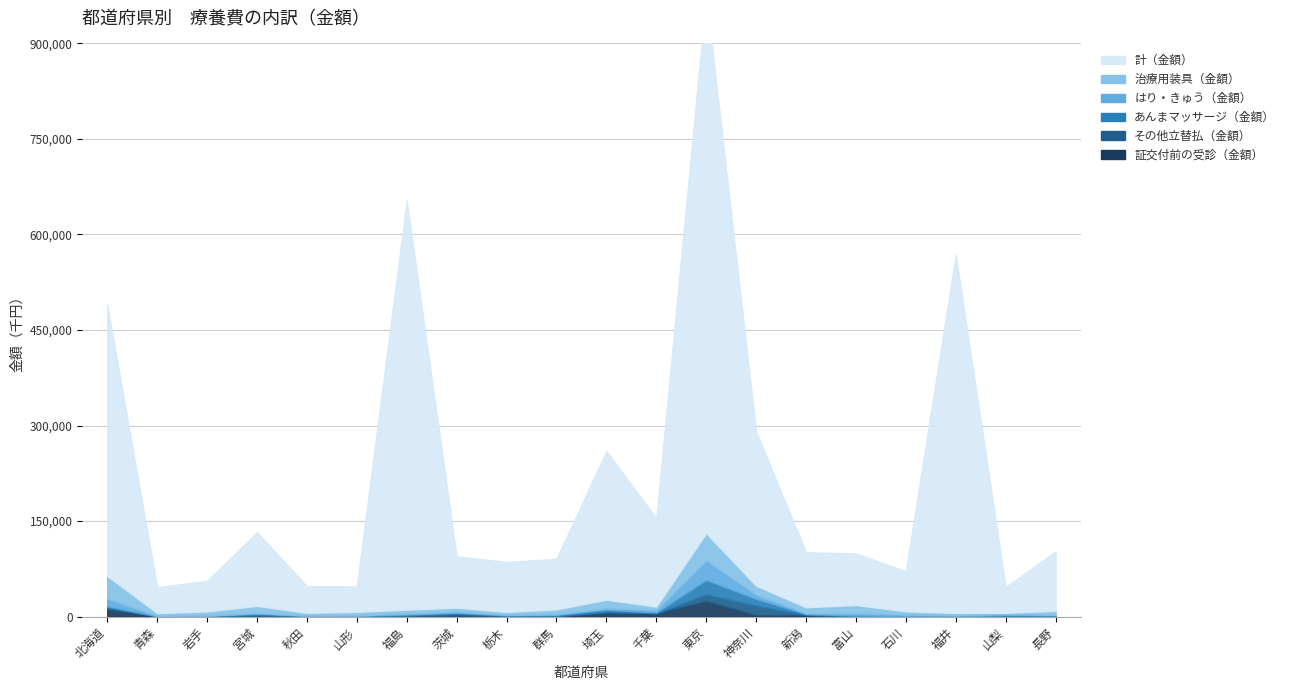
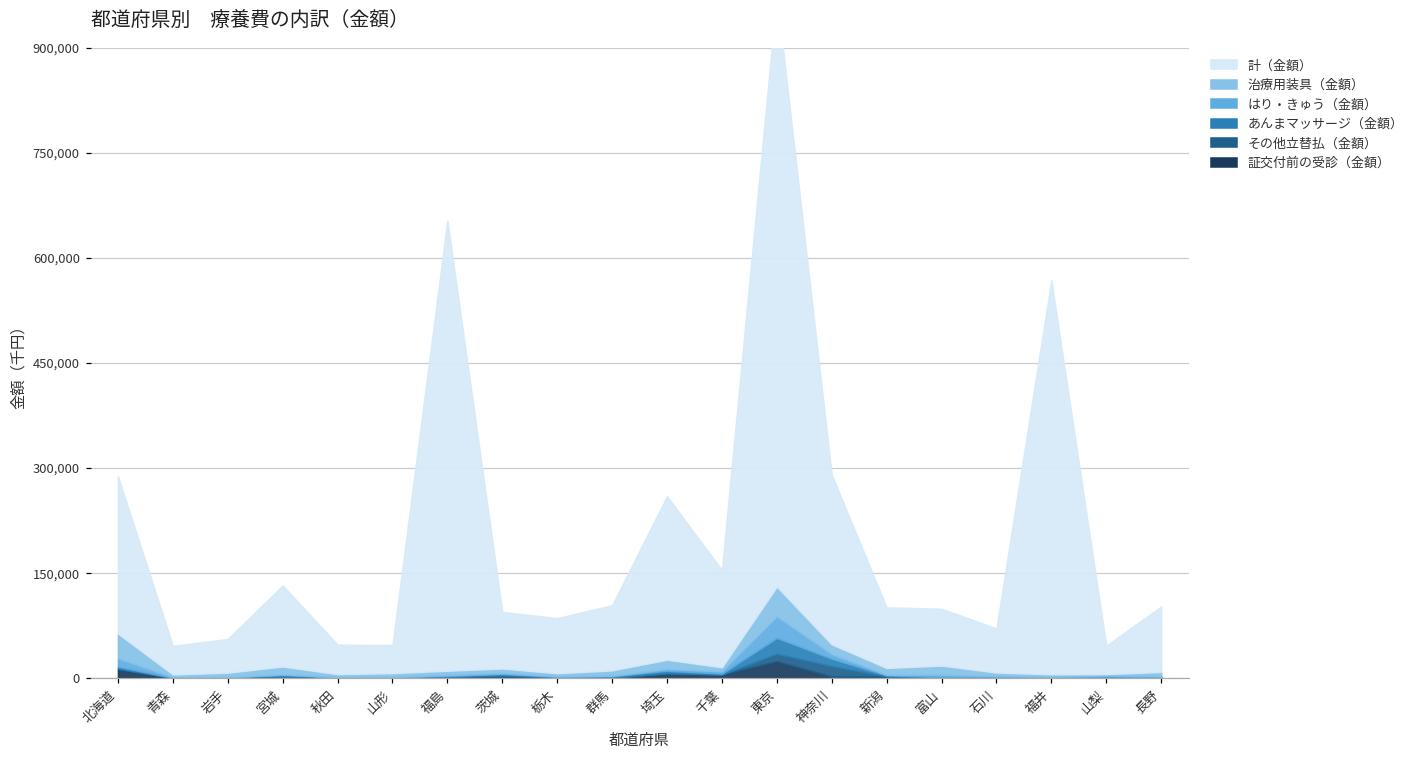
計（金額）, 北海道: 430,000 -> 220,000
計（金額）, 群馬: 80,000 -> 90,000
